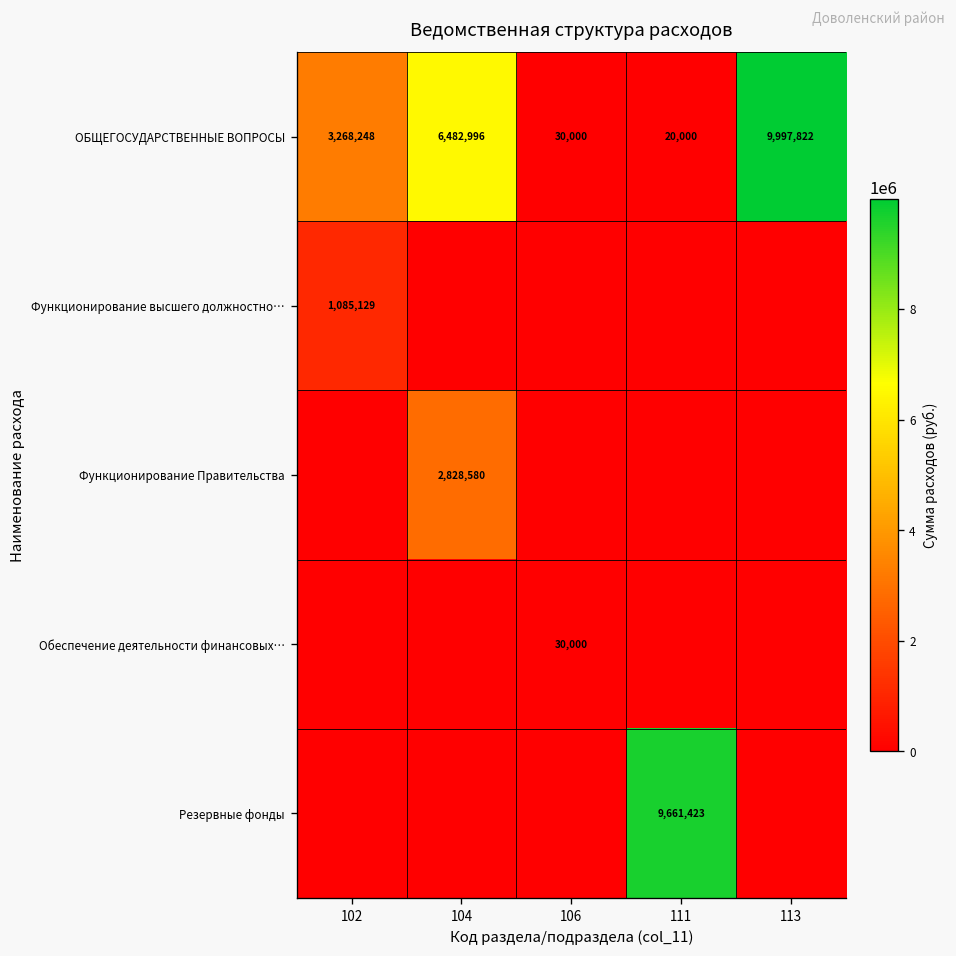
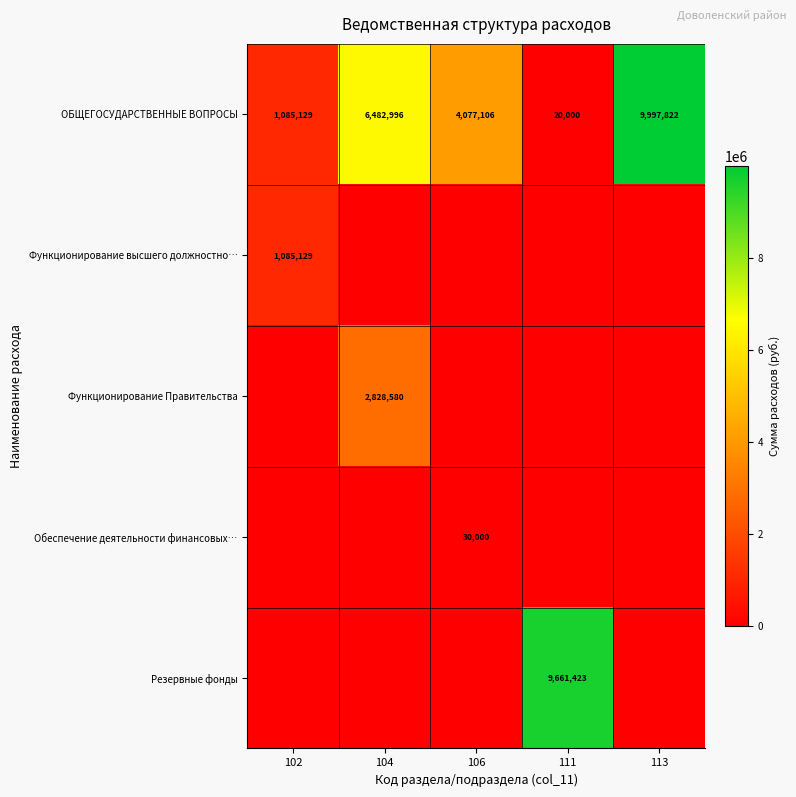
ОБЩЕГОСУДАРСТВЕННЫЕ ВОПРОСЫ, 102: 3,268,248 -> 1,085,129
ОБЩЕГОСУДАРСТВЕННЫЕ ВОПРОСЫ, 106: 30,000 -> 4,077,106
